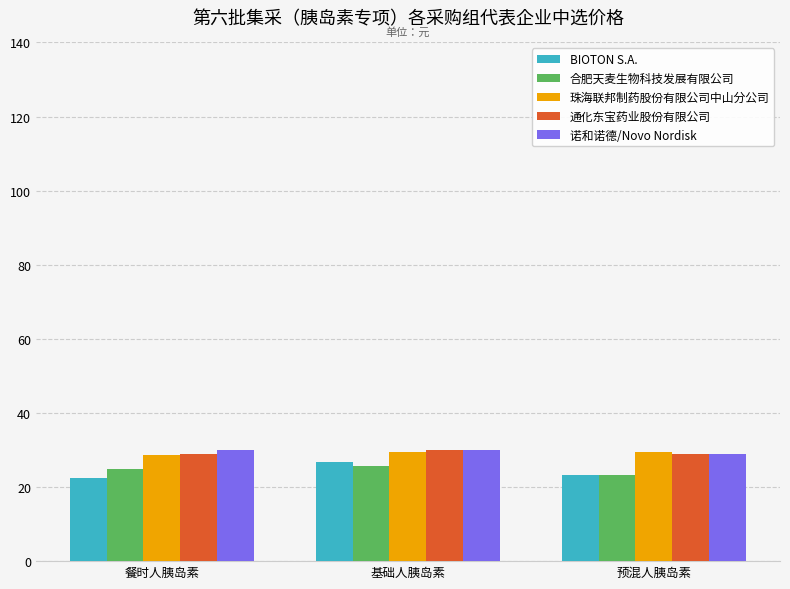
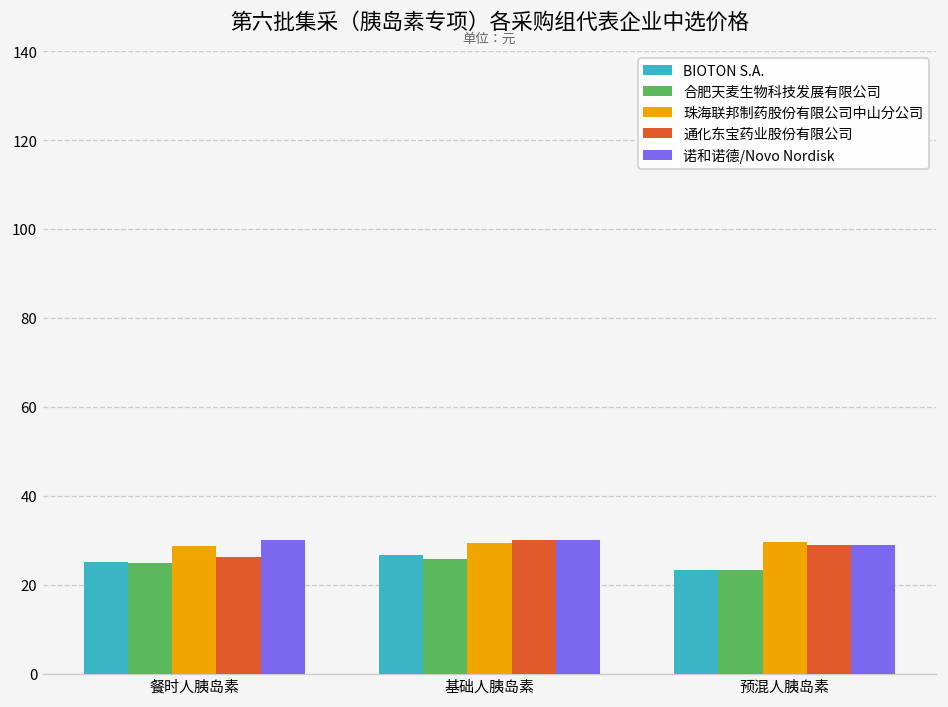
BIOTON S.A., 餐时人胰岛素: 22 -> 25
通化东宝药业股份有限公司, 餐时人胰岛素: 29 -> 26
